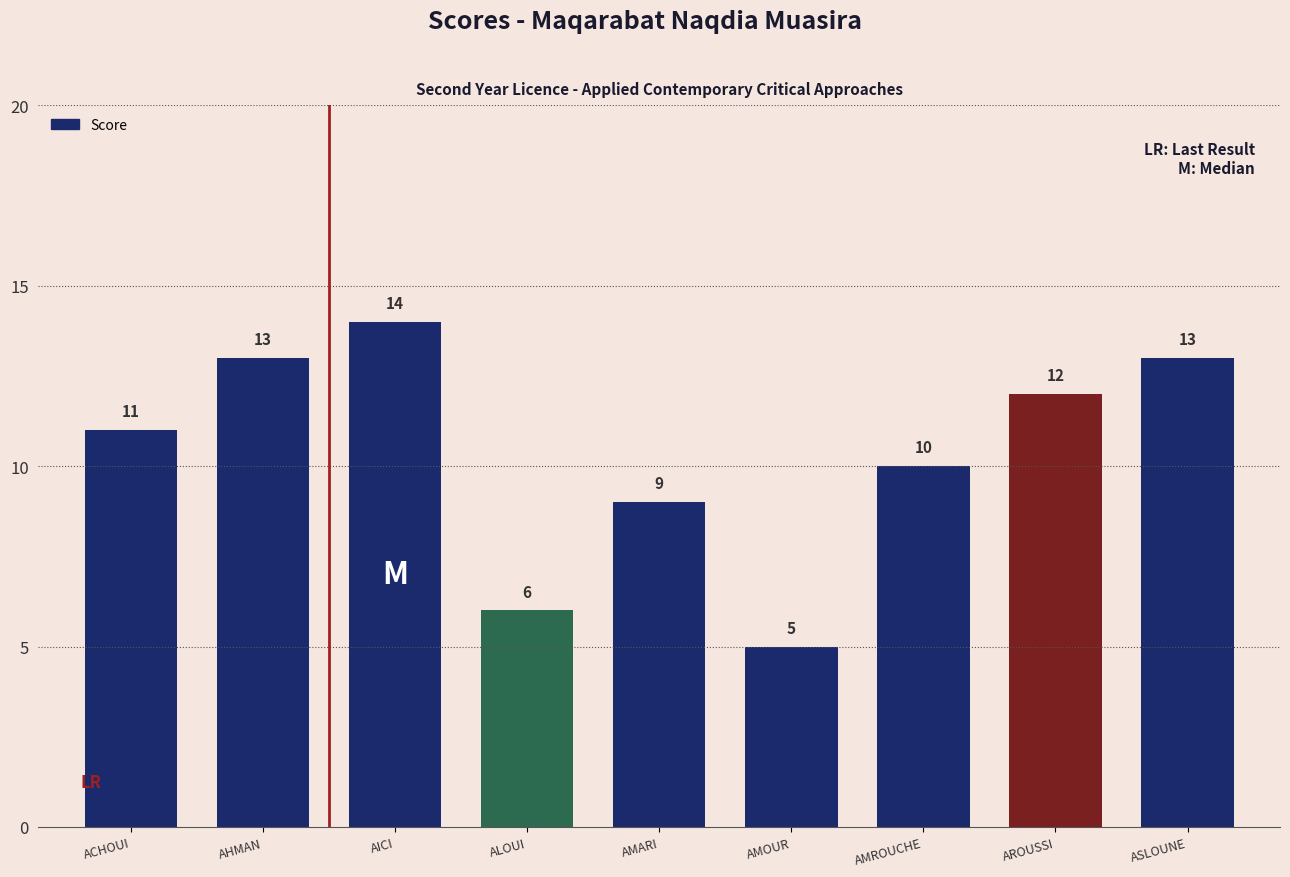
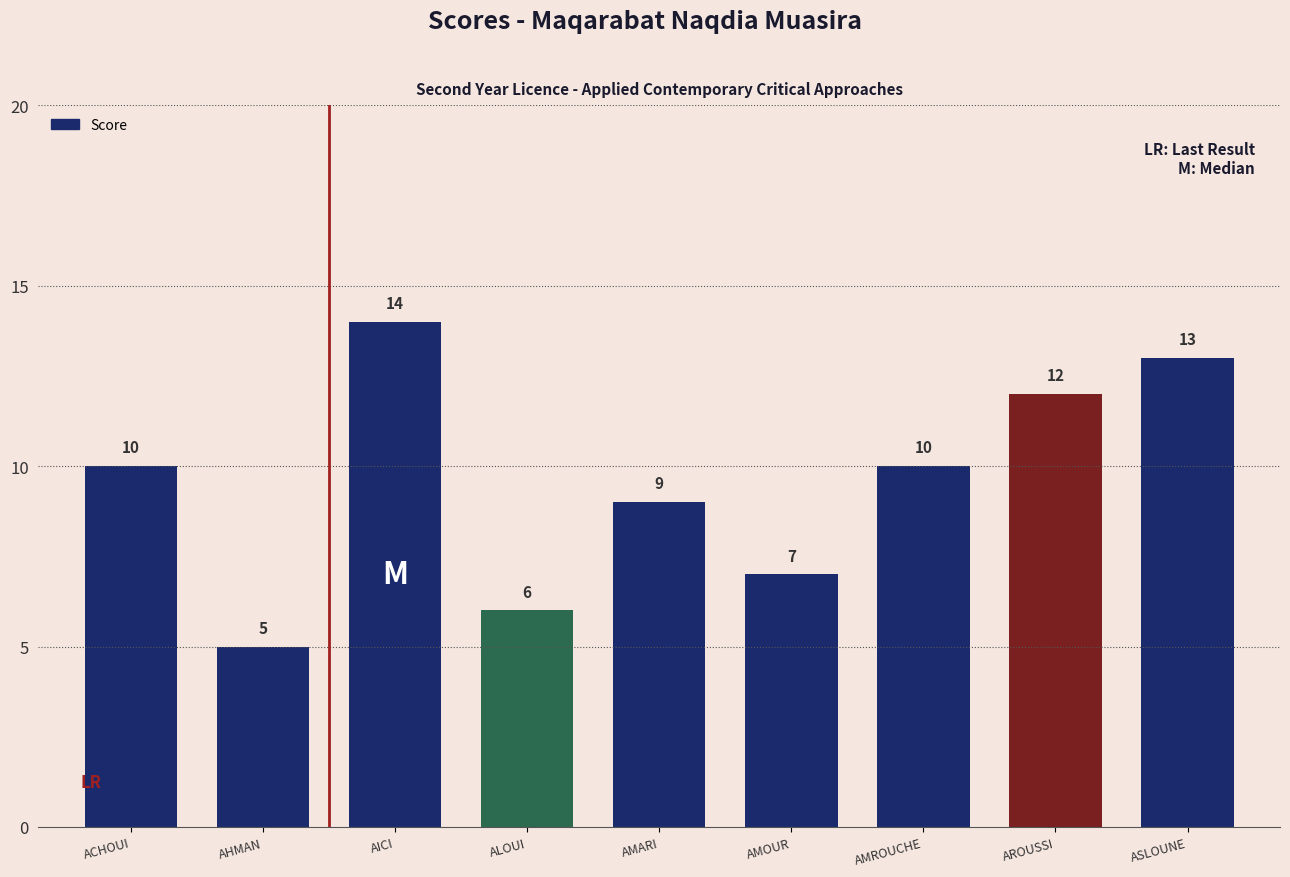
ACHOUI: 11 -> 10
AHMAN: 13 -> 5
AMOUR: 5 -> 7
